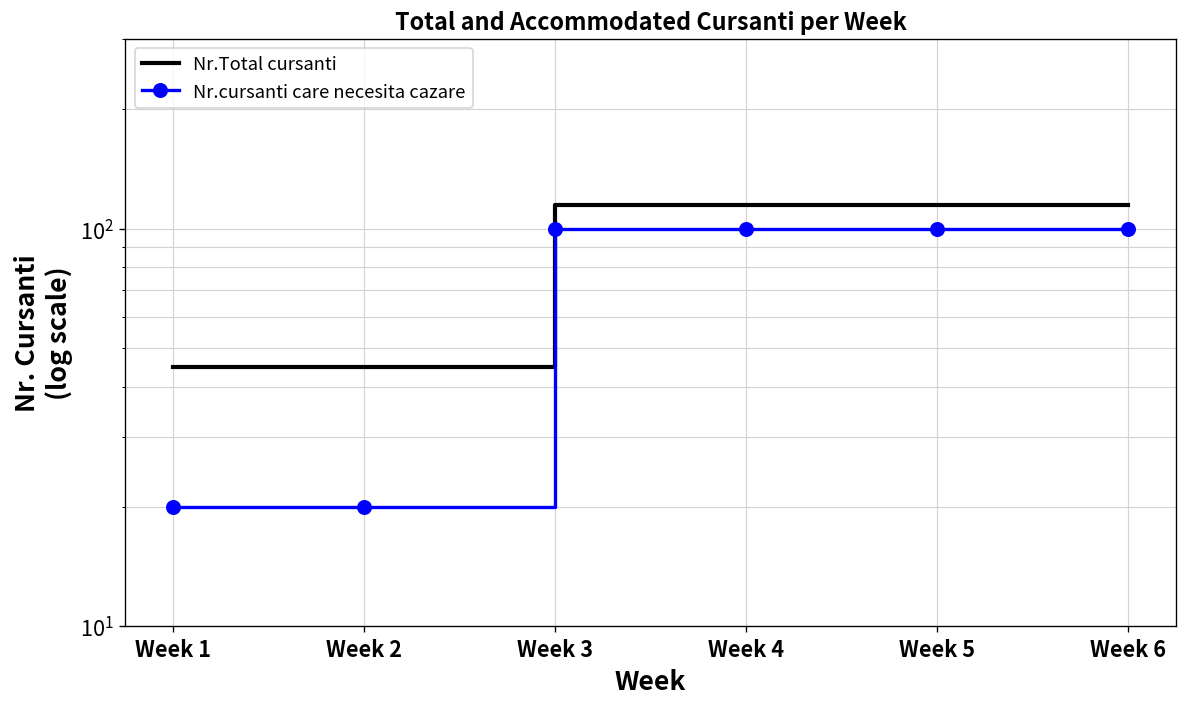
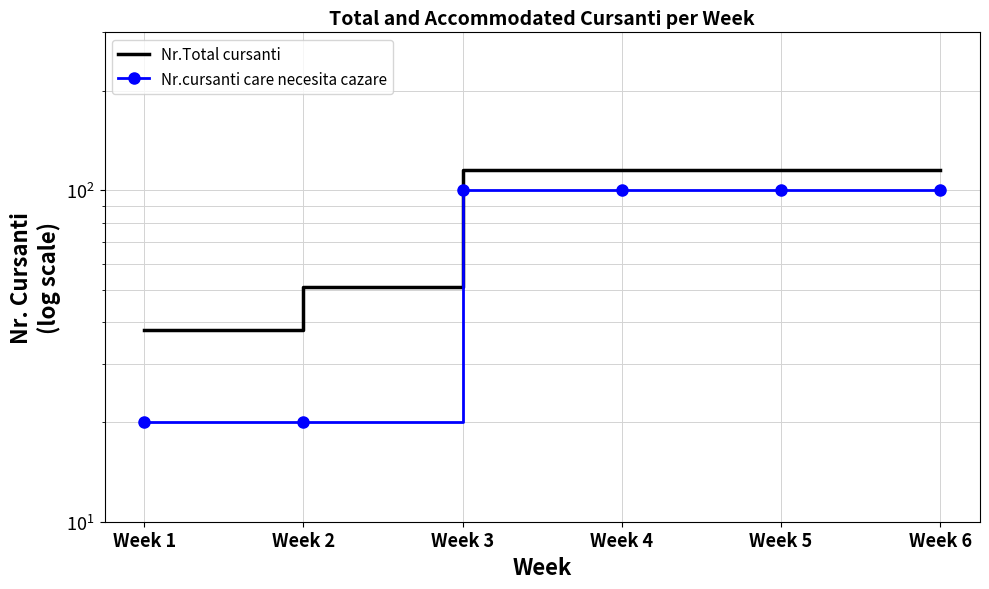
Nr.Total cursanti, Week 1: 45 -> 38
Nr.Total cursanti, Week 2: 45 -> 51
